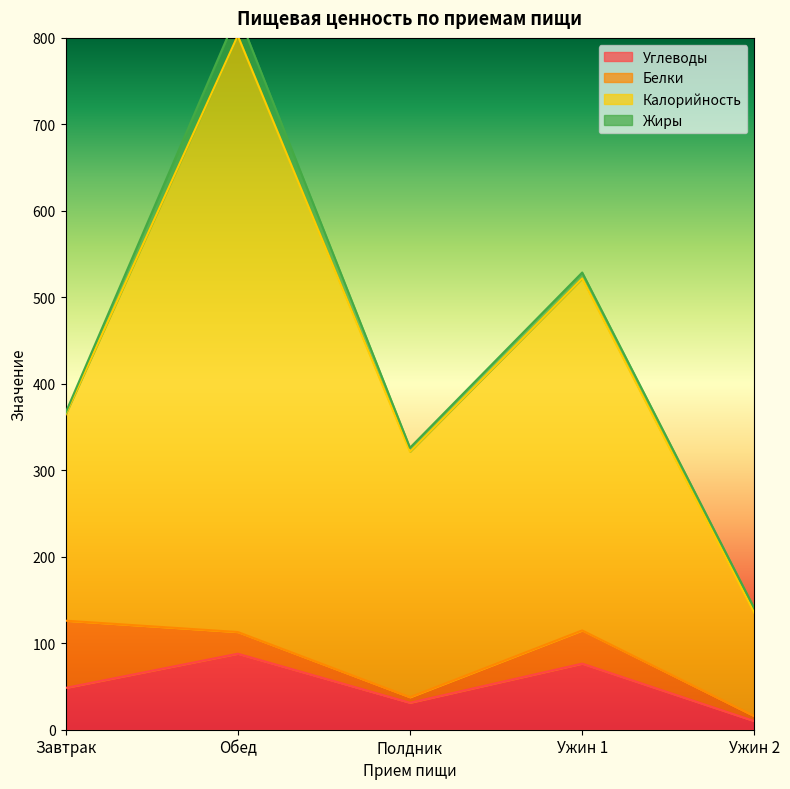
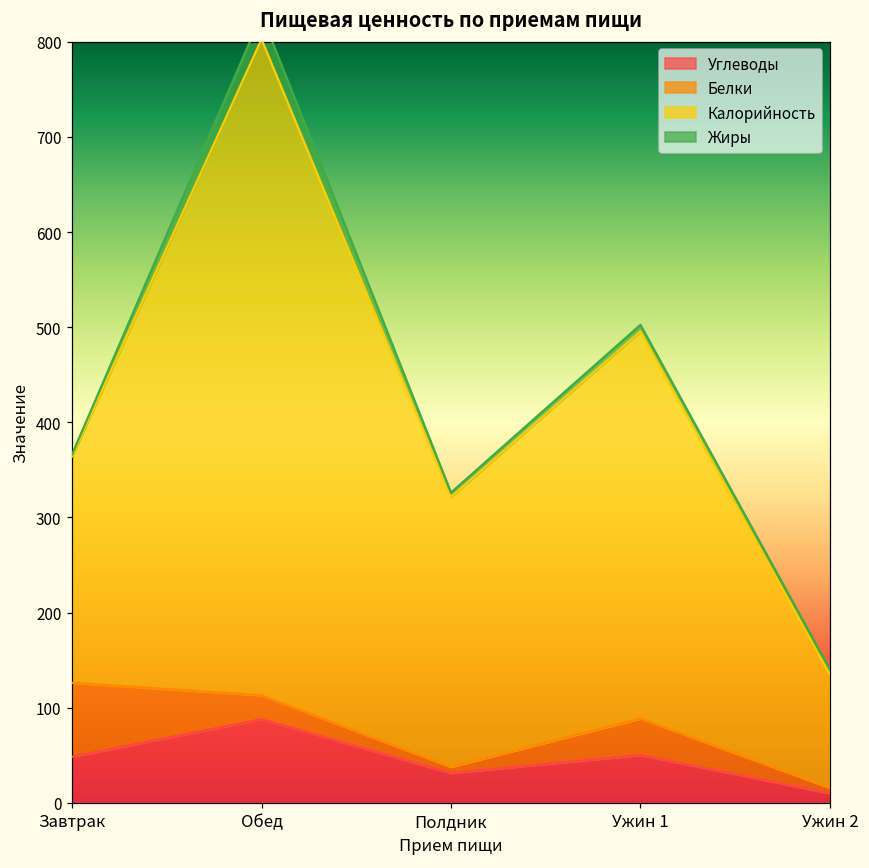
Углеводы, Ужин 1: 80 -> 50
